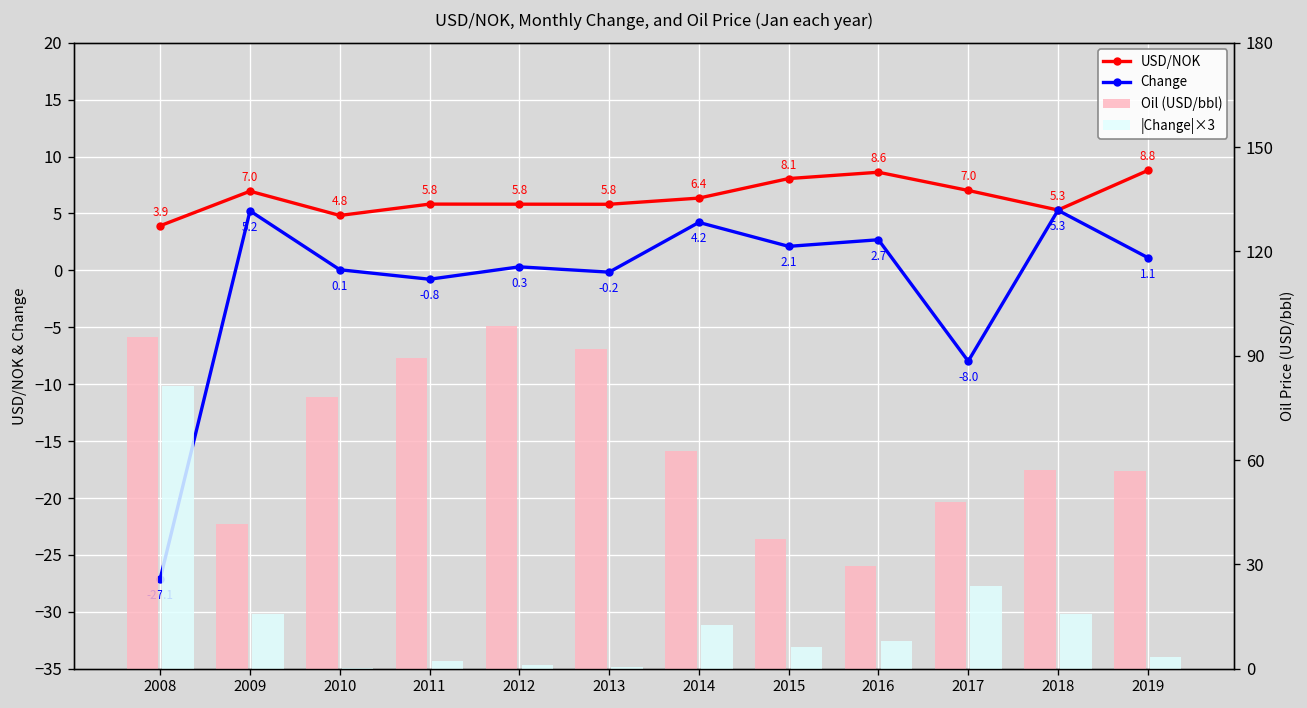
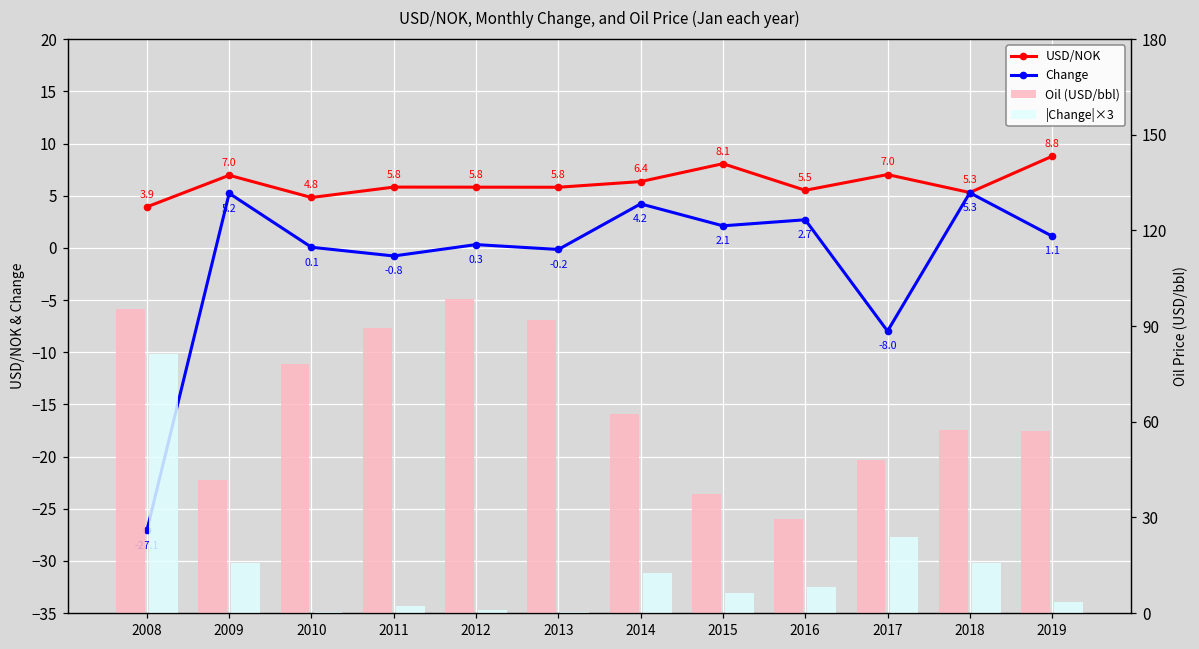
USD/NOK, 2016: 8.6 -> 5.5
